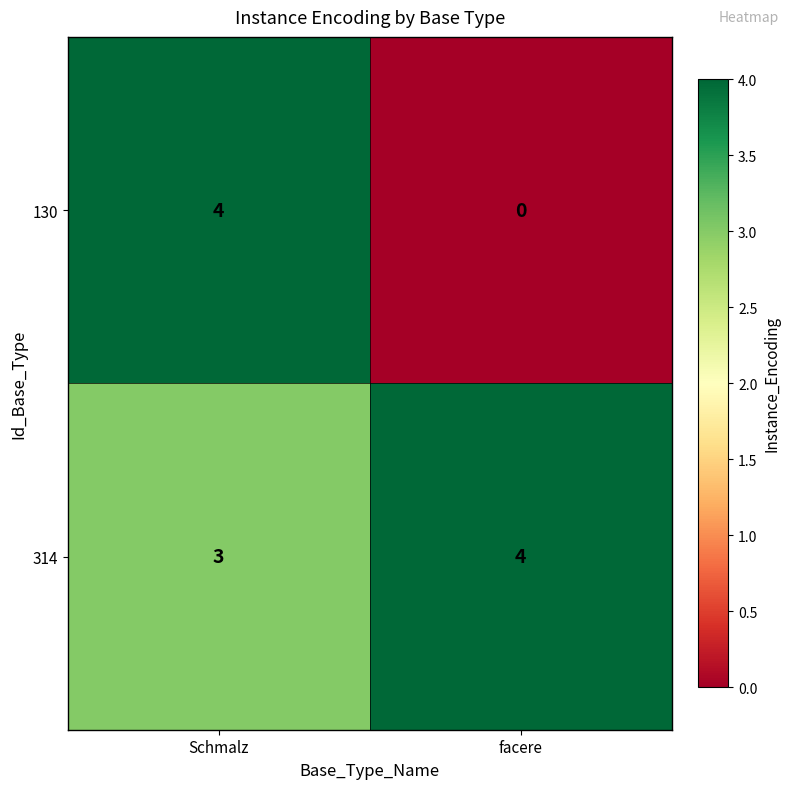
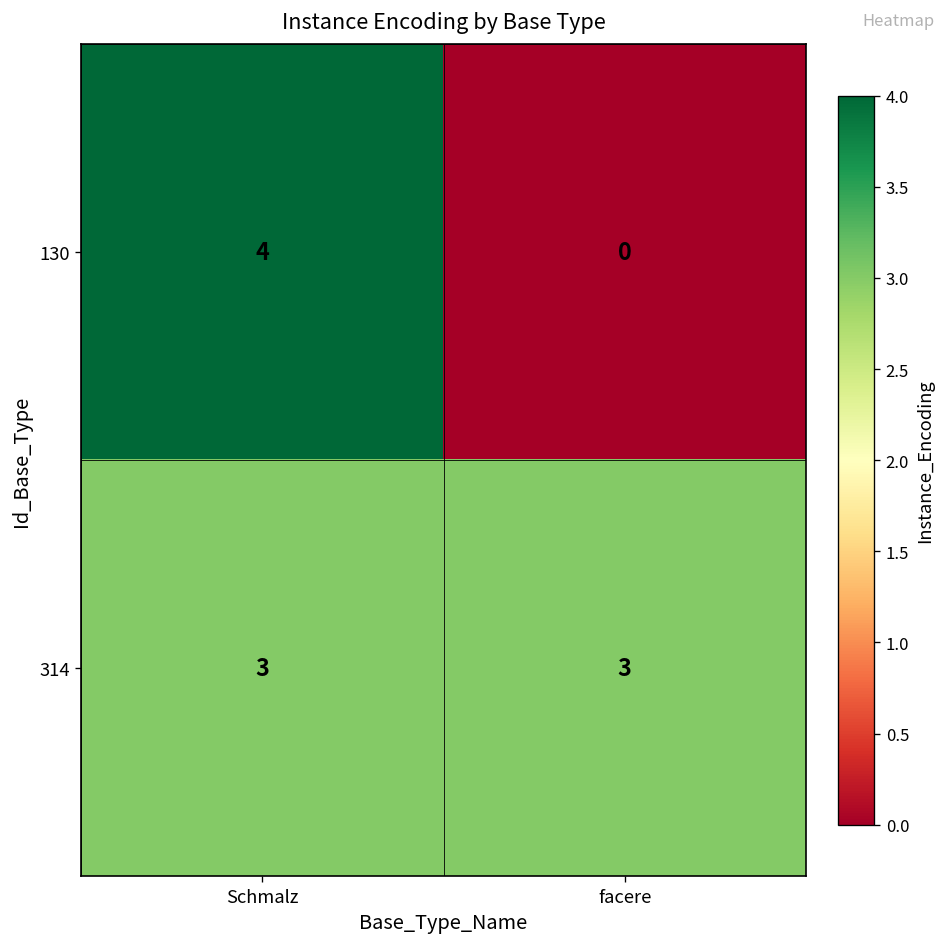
314, facere: 4 -> 3
